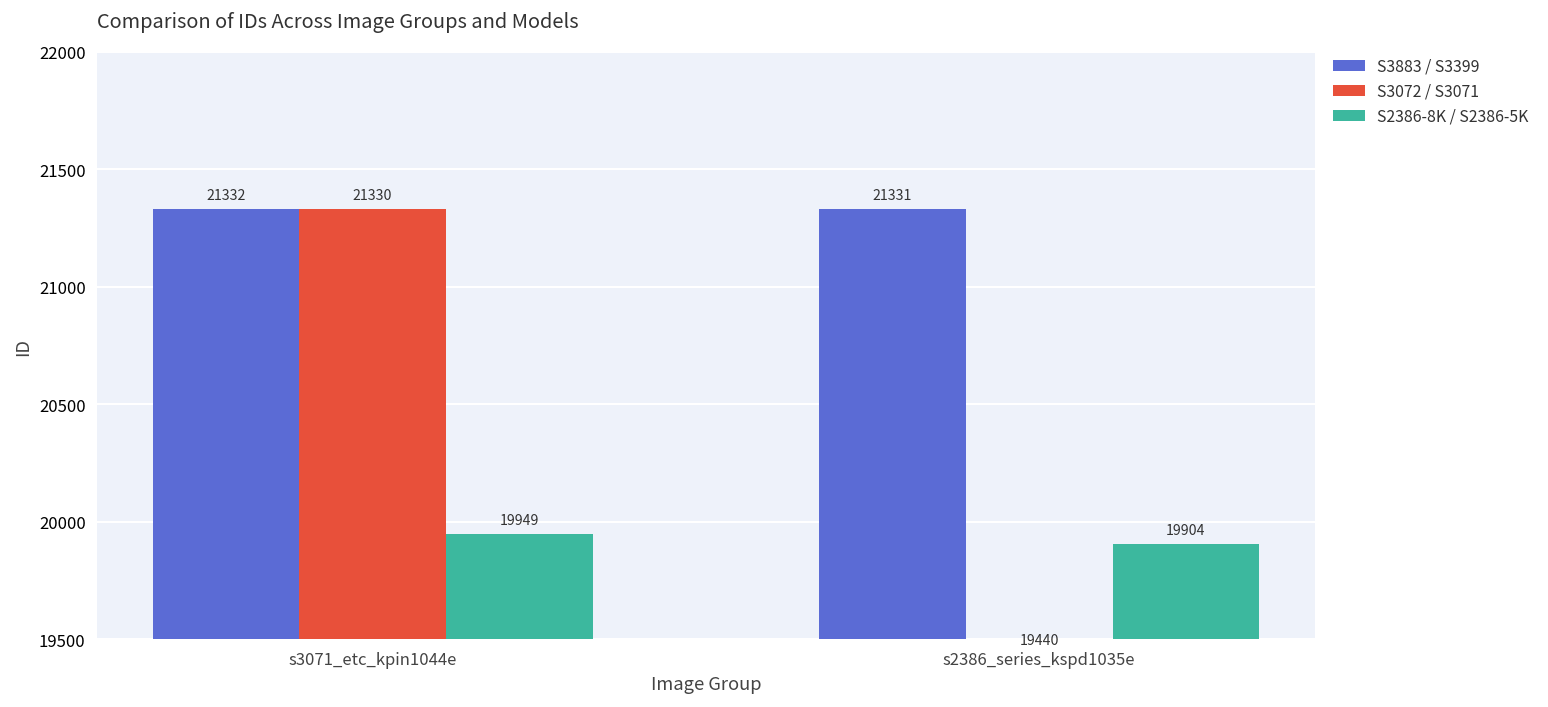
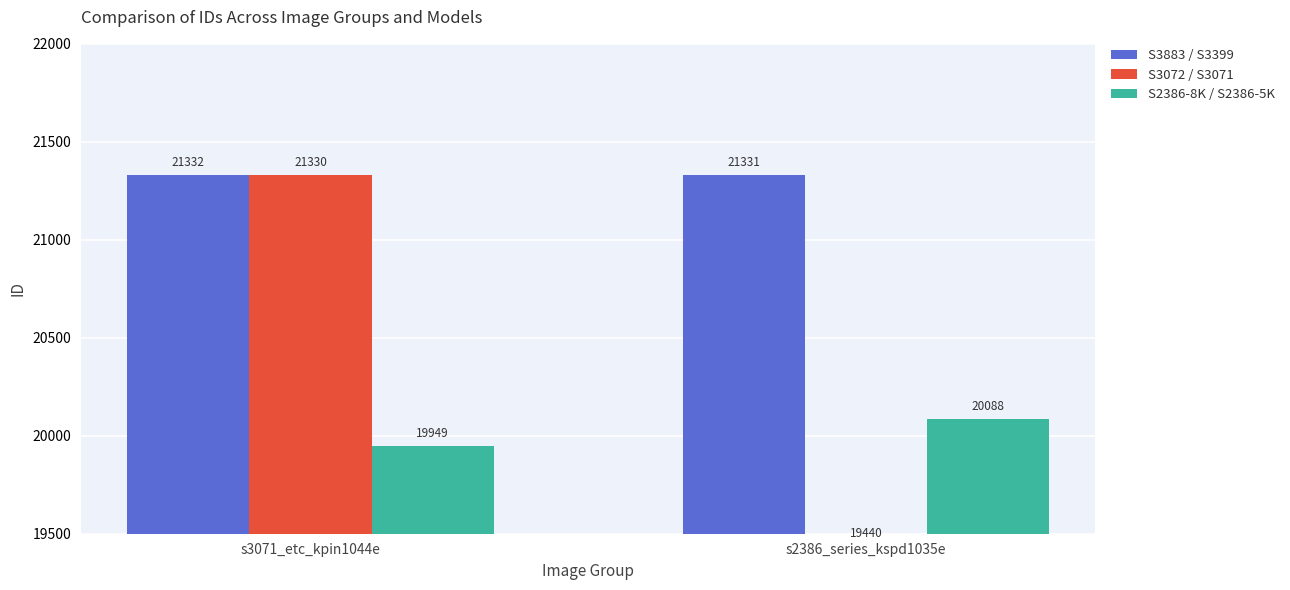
S2386-8K / S2386-5K, s2386_series_kspd1035e: 19904 -> 20088
